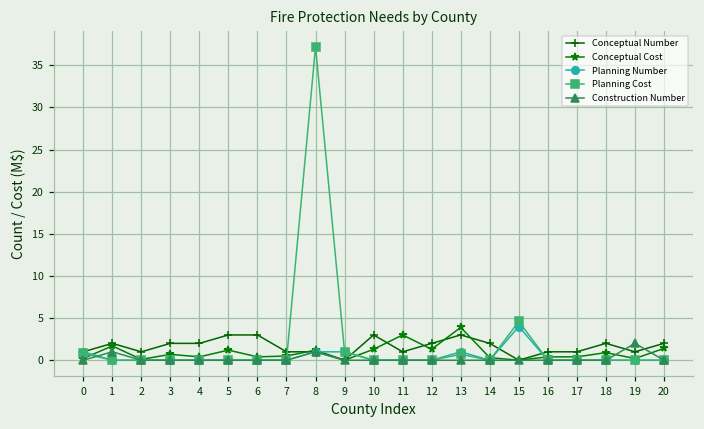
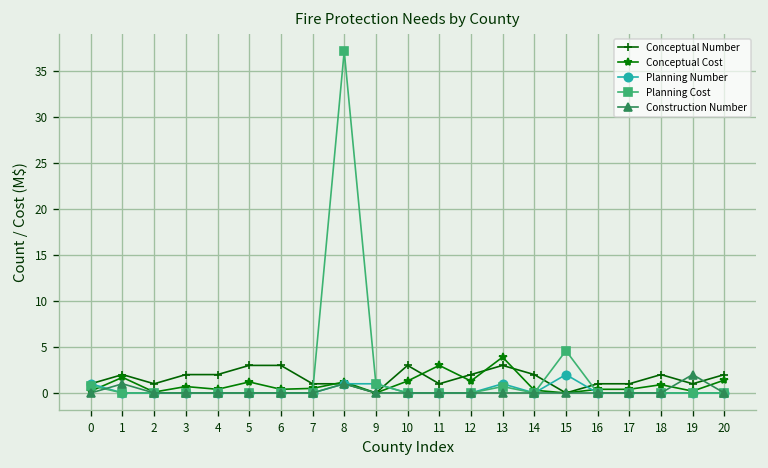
Planning Number, 15: 4 -> 2
